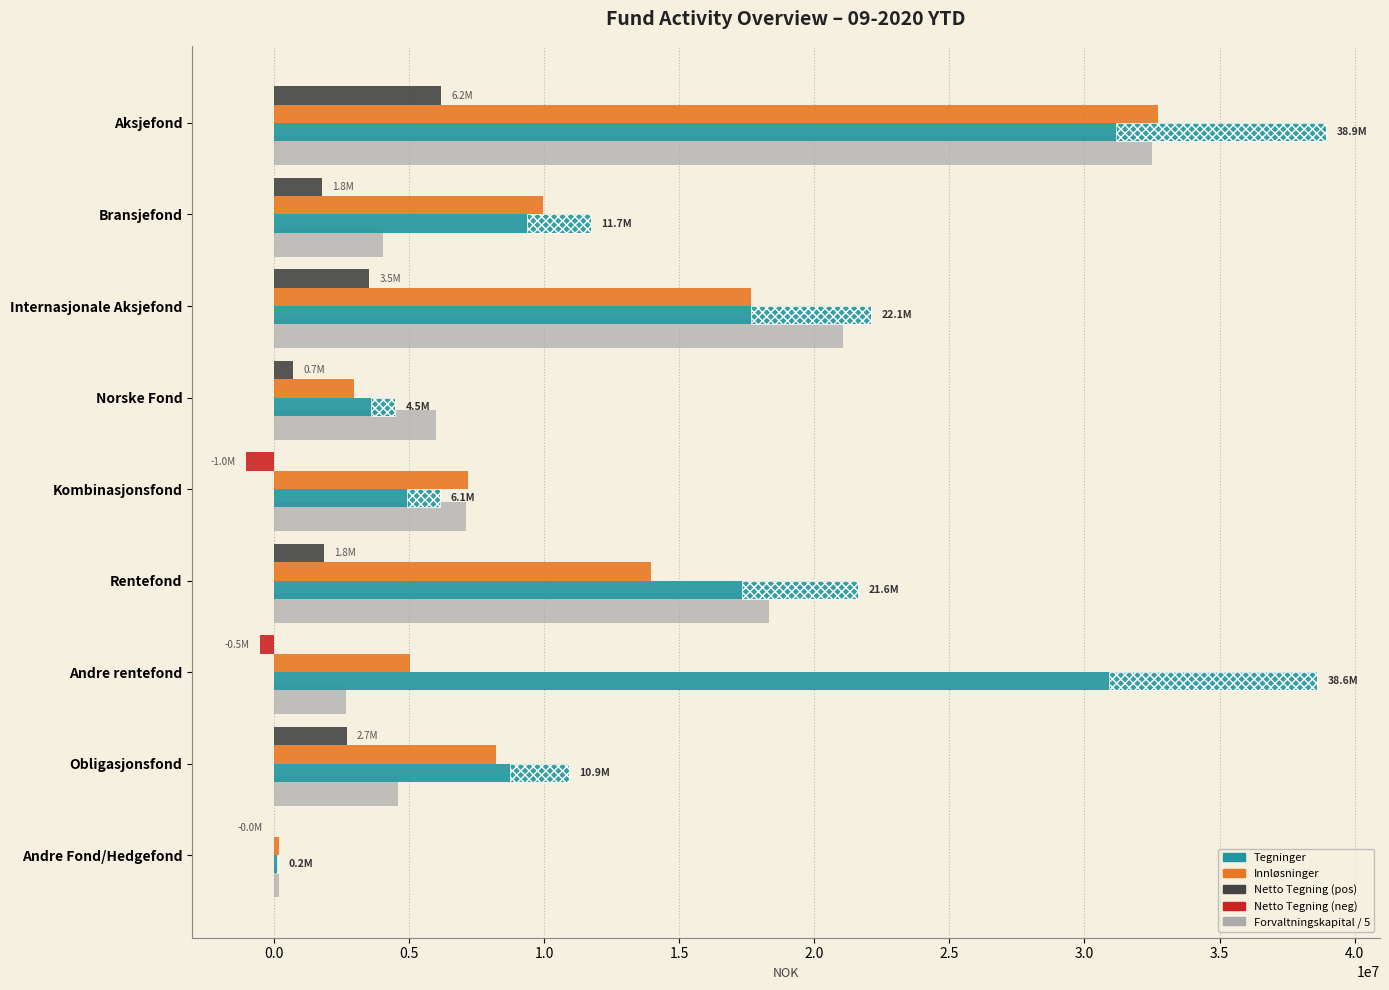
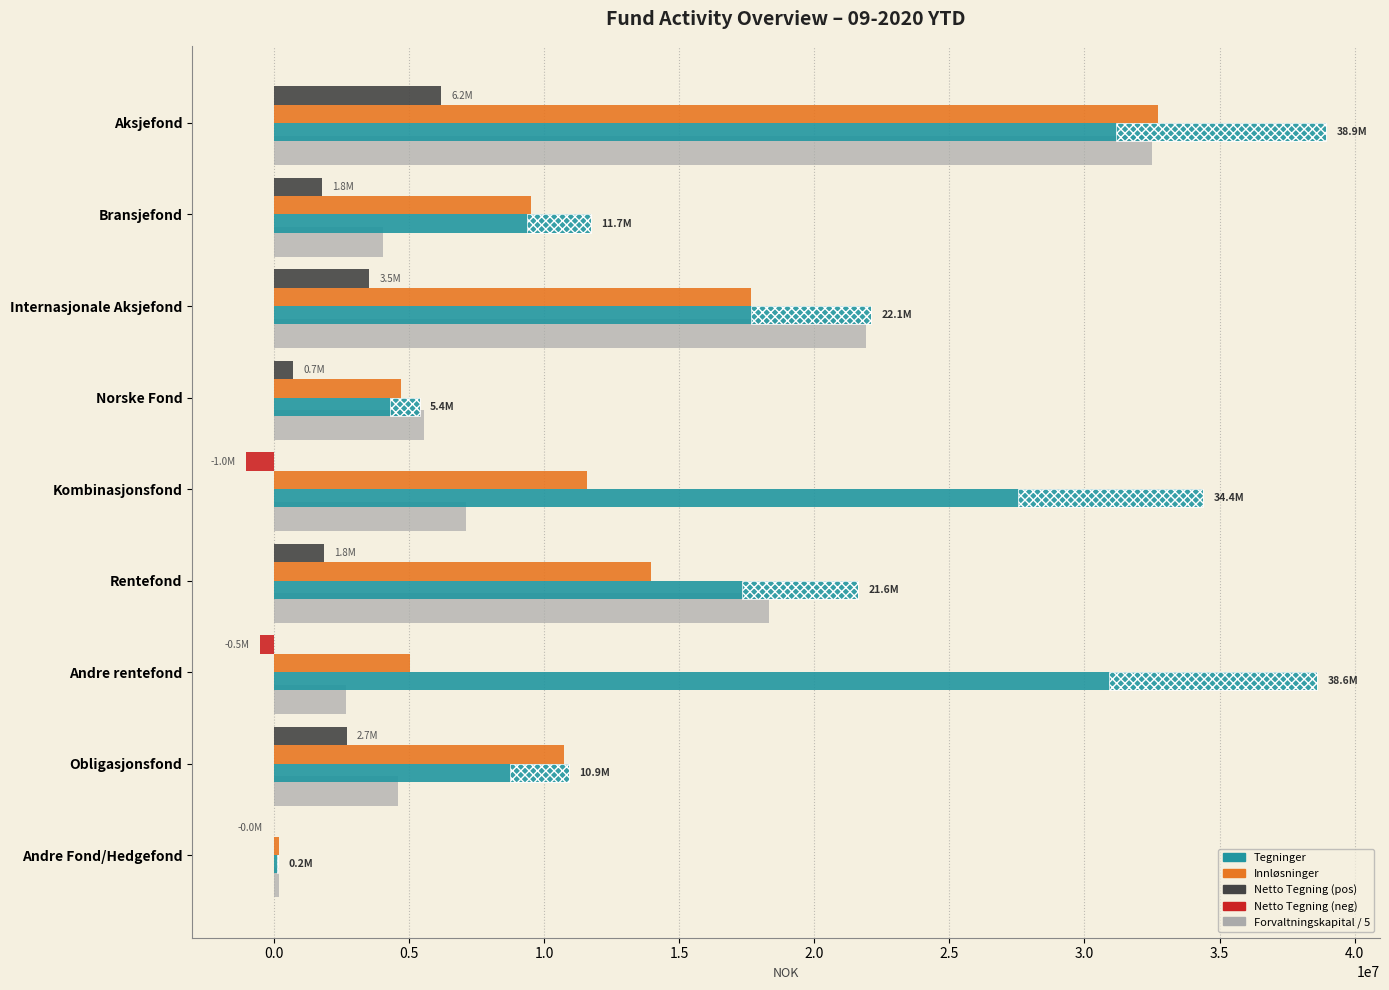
Innløsninger, Bransjefond: 9900000 -> 9500000
Forvaltningskapital / 5, Internasjonale Aksjefond: 21100000 -> 21900000
Innløsninger, Norske Fond: 3000000 -> 4700000
Tegninger, Norske Fond: 4.5M -> 5.4M
Forvaltningskapital / 5, Norske Fond: 6000000 -> 5600000
Innløsninger, Kombinasjonsfond: 7200000 -> 11600000
Tegninger, Kombinasjonsfond: 6.1M -> 34.4M
Innløsninger, Obligasjonsfond: 8200000 -> 10700000
